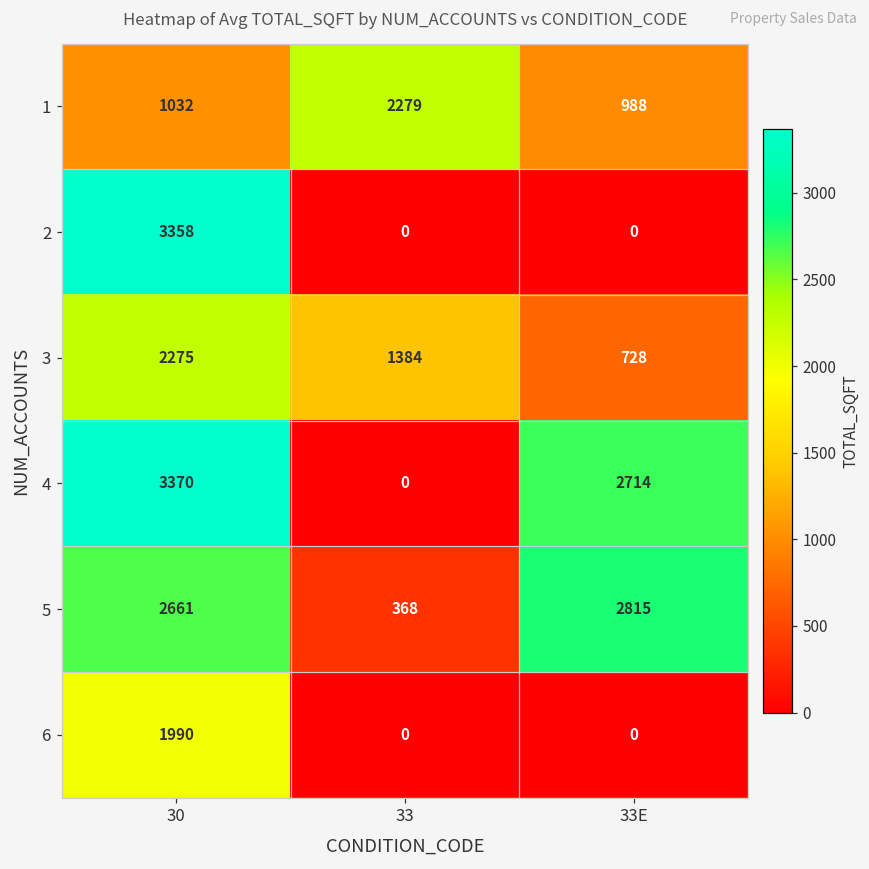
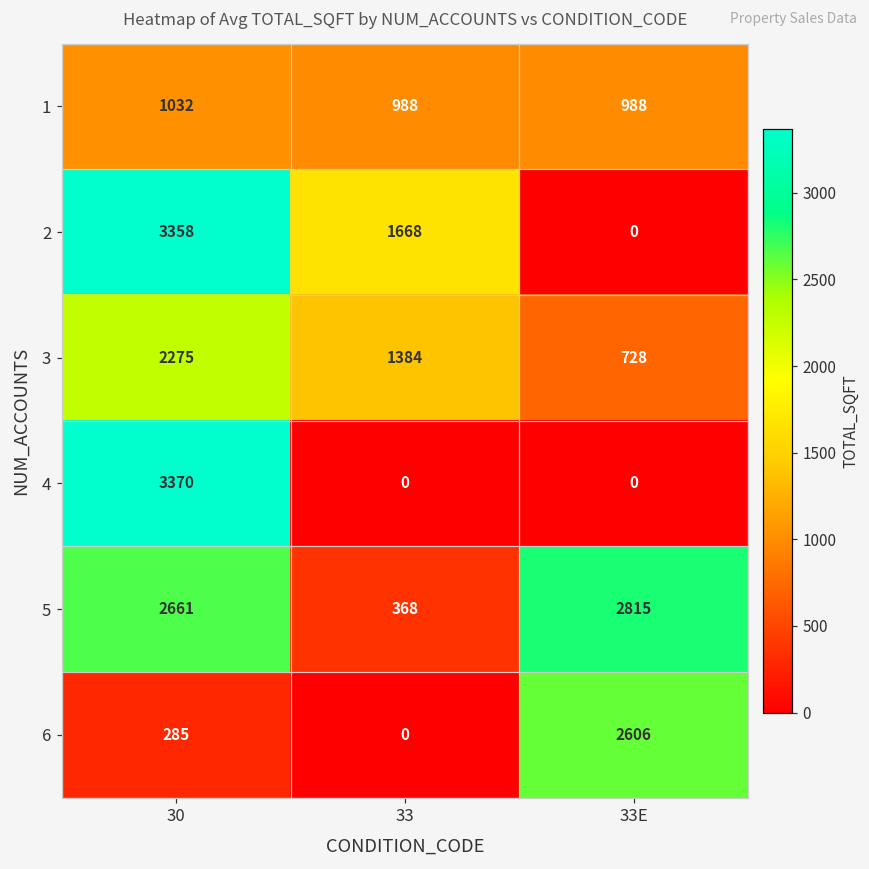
1, 33: 2279 -> 988
2, 33: 0 -> 1668
4, 33E: 2714 -> 0
6, 30: 1990 -> 285
6, 33E: 0 -> 2606
